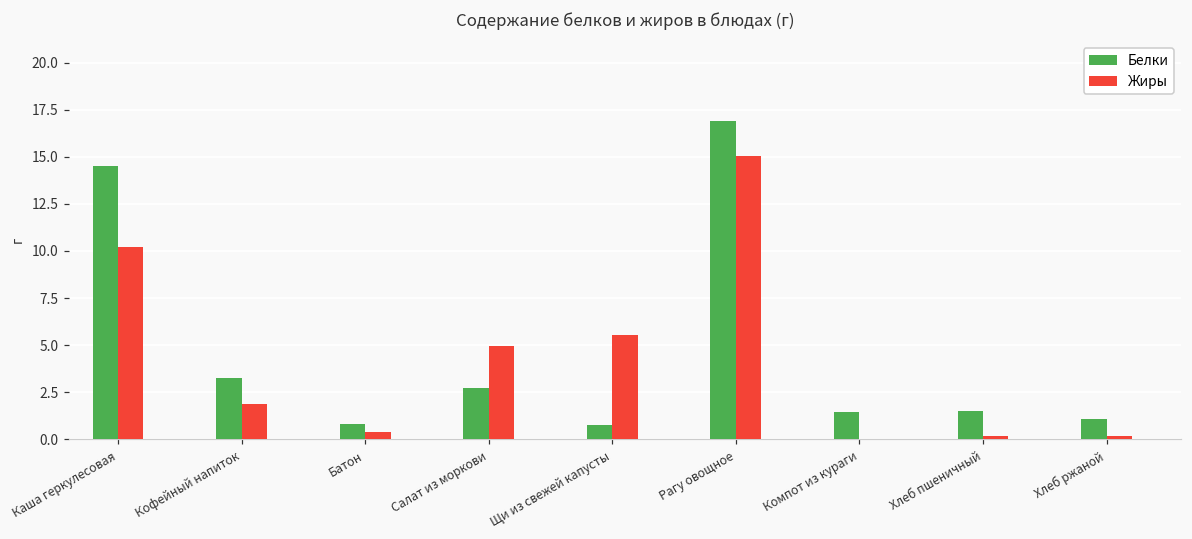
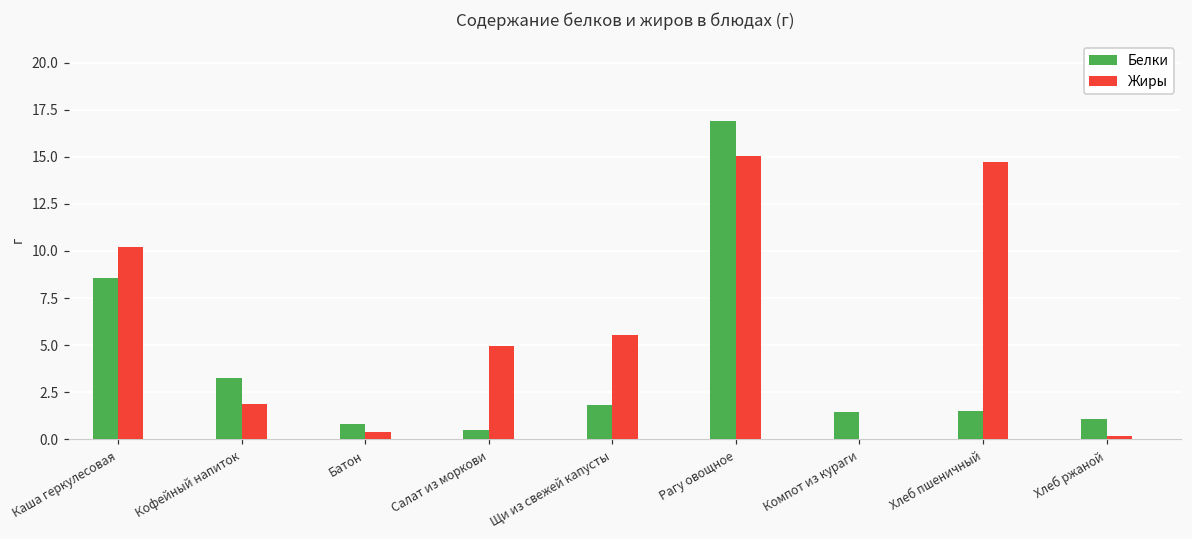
Белки, Каша геркулесовая: 14.5 -> 8.6
Белки, Салат из моркови: 2.7 -> 0.5
Белки, Щи из свежей капусты: 0.8 -> 1.8
Жиры, Хлеб пшеничный: 0.2 -> 14.7
